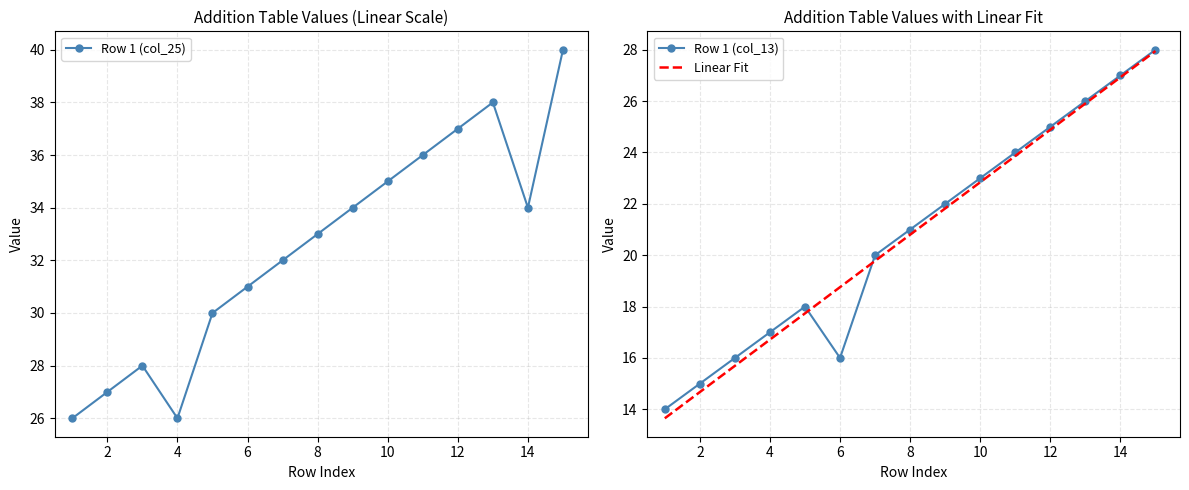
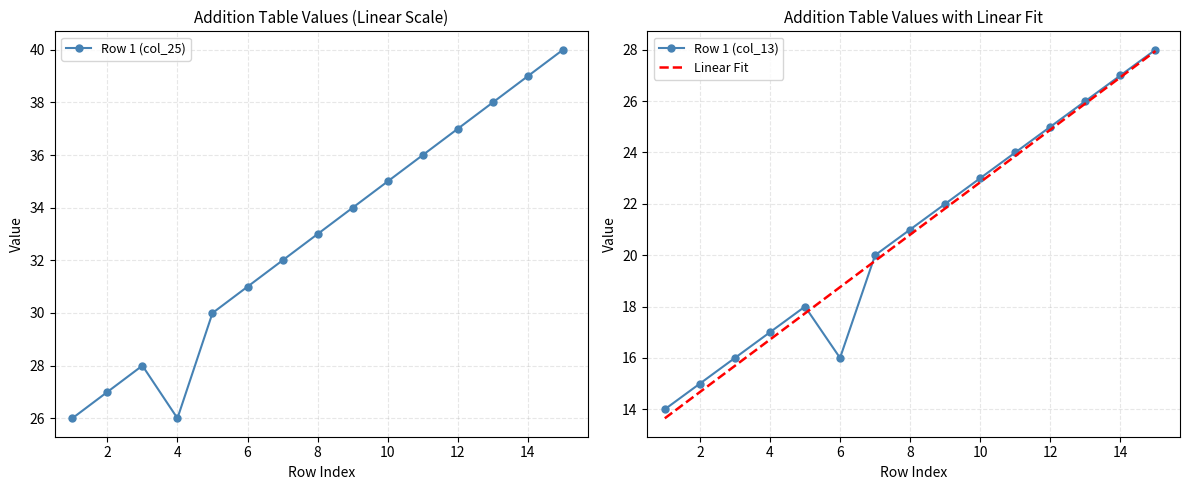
Addition Table Values (Linear Scale), 14: 34 -> 39
